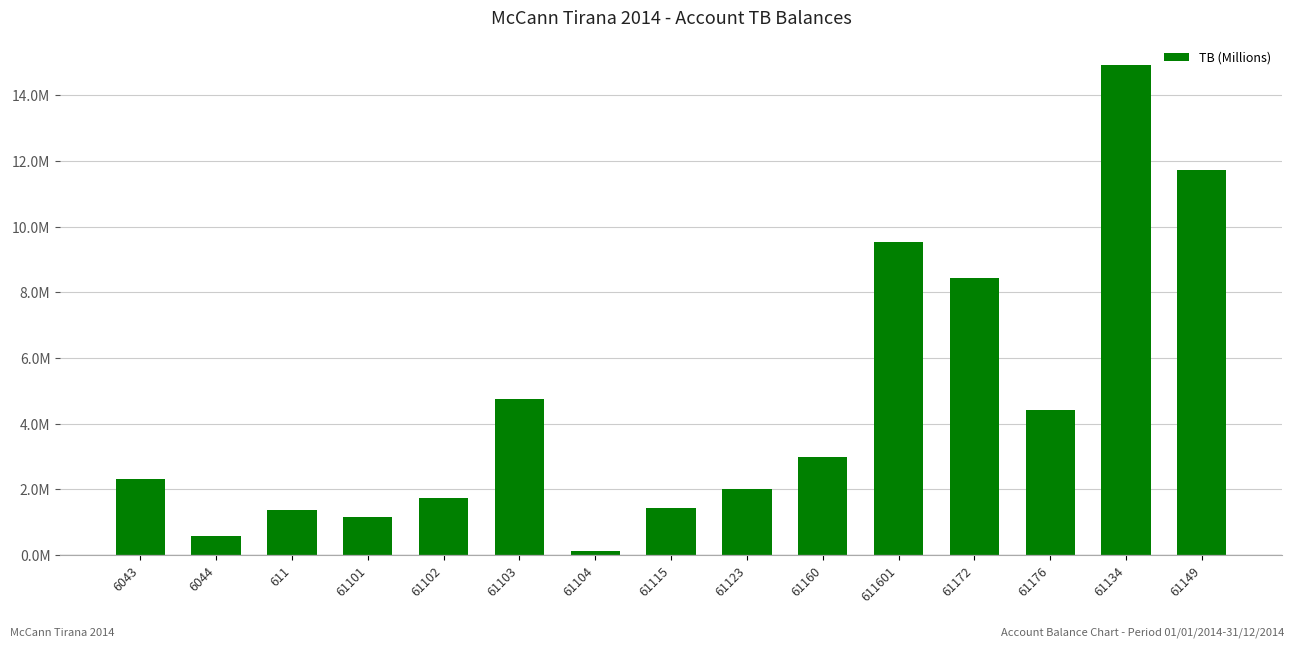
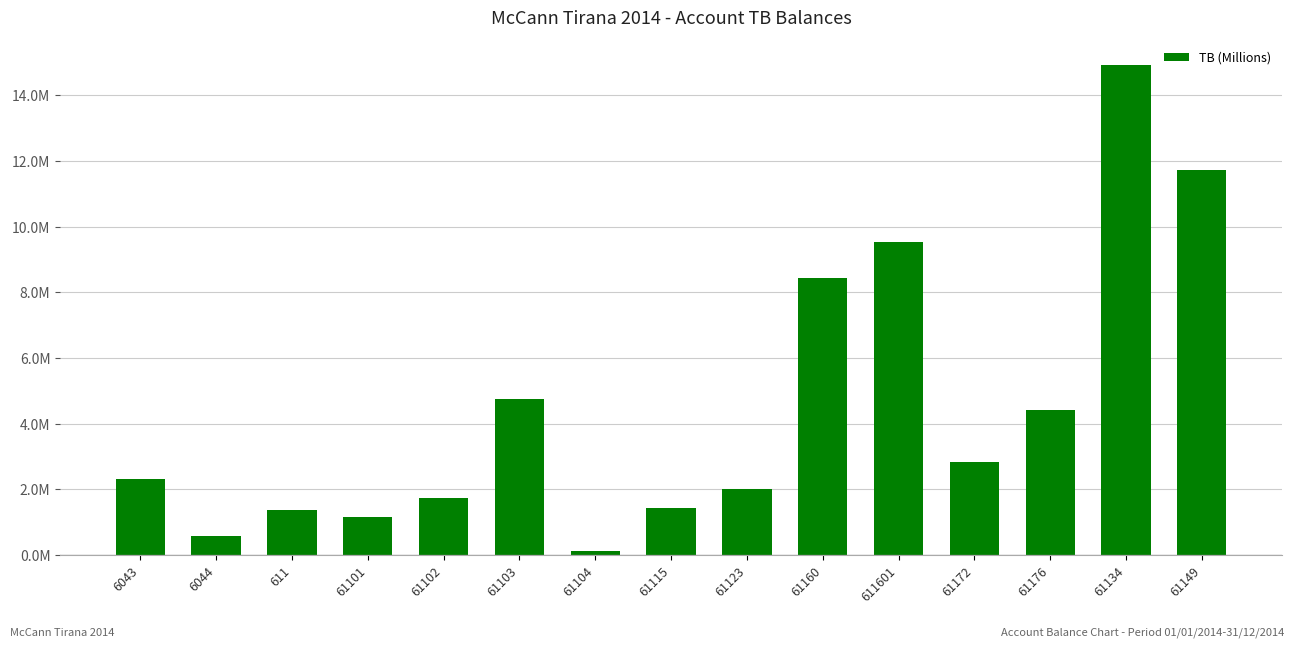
61160: 3000000 -> 8400000
61172: 8400000 -> 2800000
